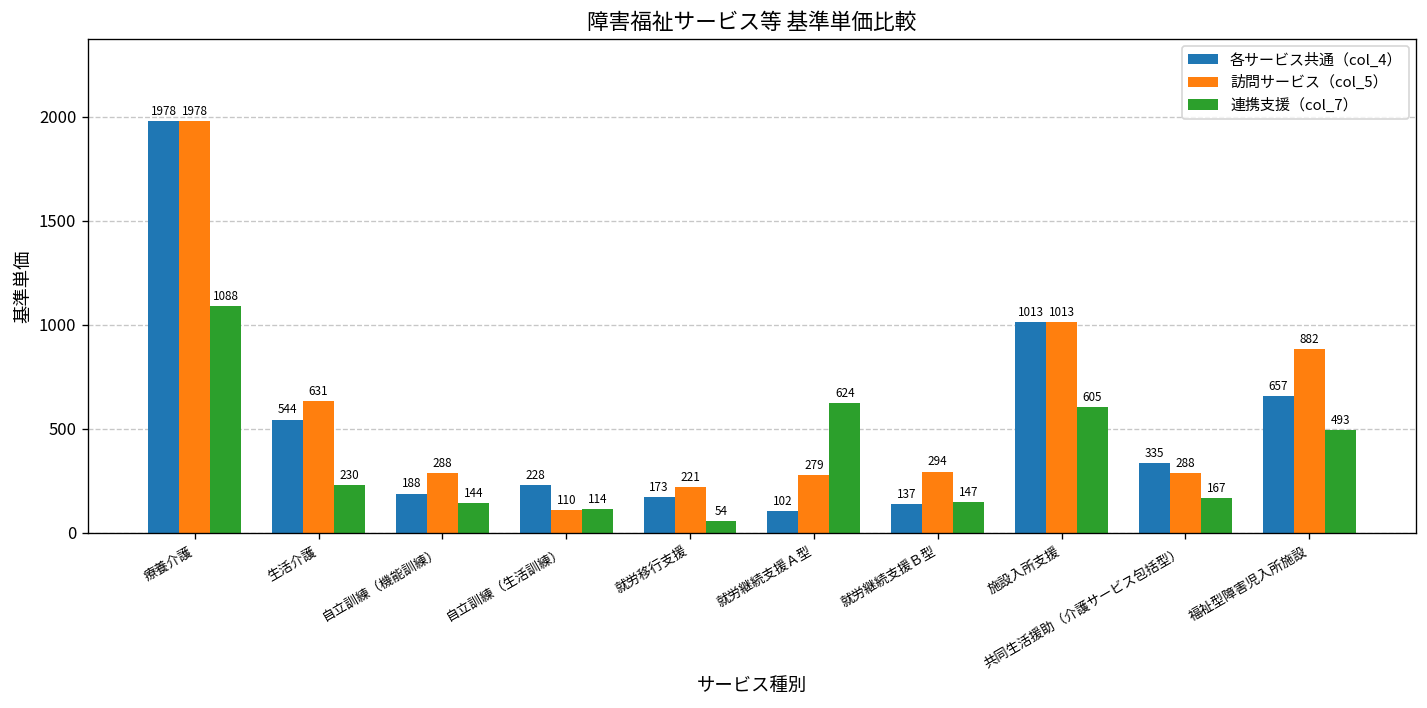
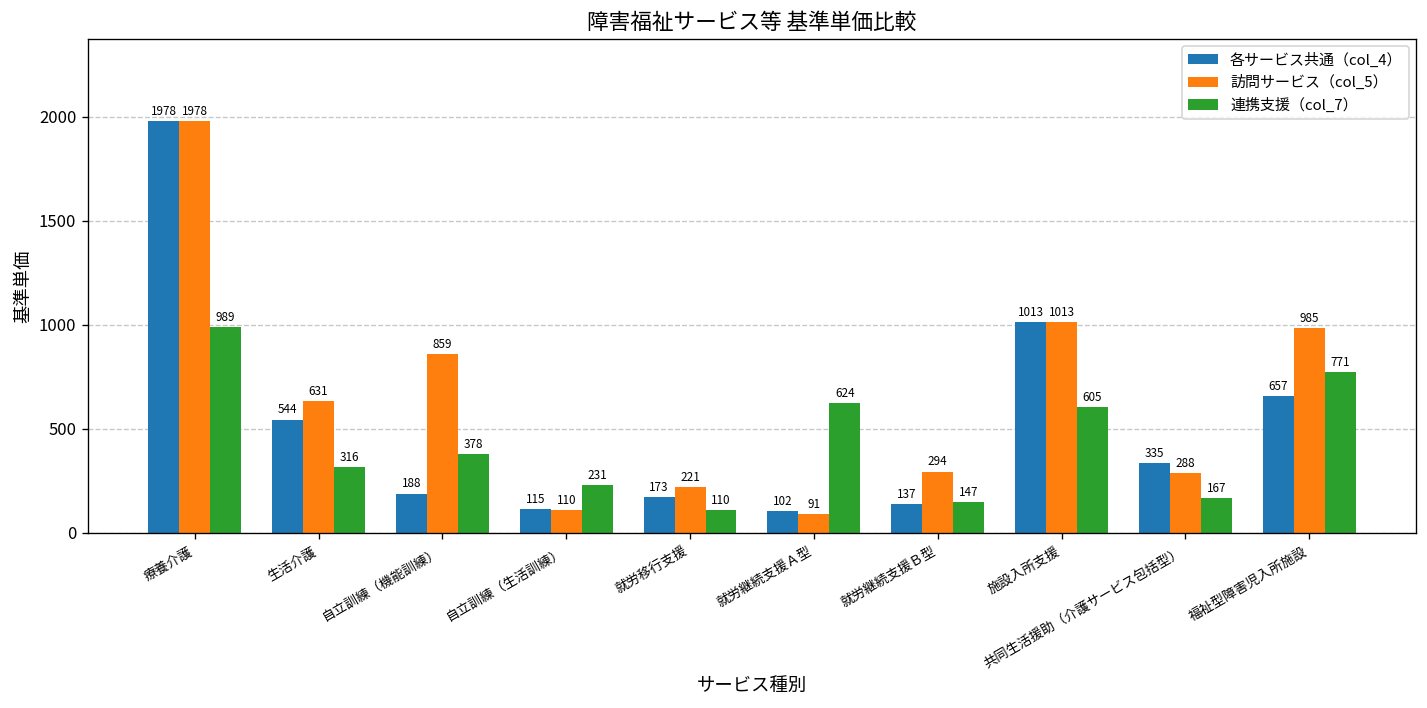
連携支援（col_7）, 療養介護: 1088 -> 989
連携支援（col_7）, 生活介護: 230 -> 316
訪問サービス（col_5）, 自立訓練（機能訓練）: 288 -> 859
連携支援（col_7）, 自立訓練（機能訓練）: 144 -> 378
各サービス共通（col_4）, 自立訓練（生活訓練）: 228 -> 115
連携支援（col_7）, 自立訓練（生活訓練）: 114 -> 231
連携支援（col_7）, 就労移行支援: 54 -> 110
訪問サービス（col_5）, 就労継続支援Ａ型: 279 -> 91
訪問サービス（col_5）, 福祉型障害児入所施設: 882 -> 985
連携支援（col_7）, 福祉型障害児入所施設: 493 -> 771
